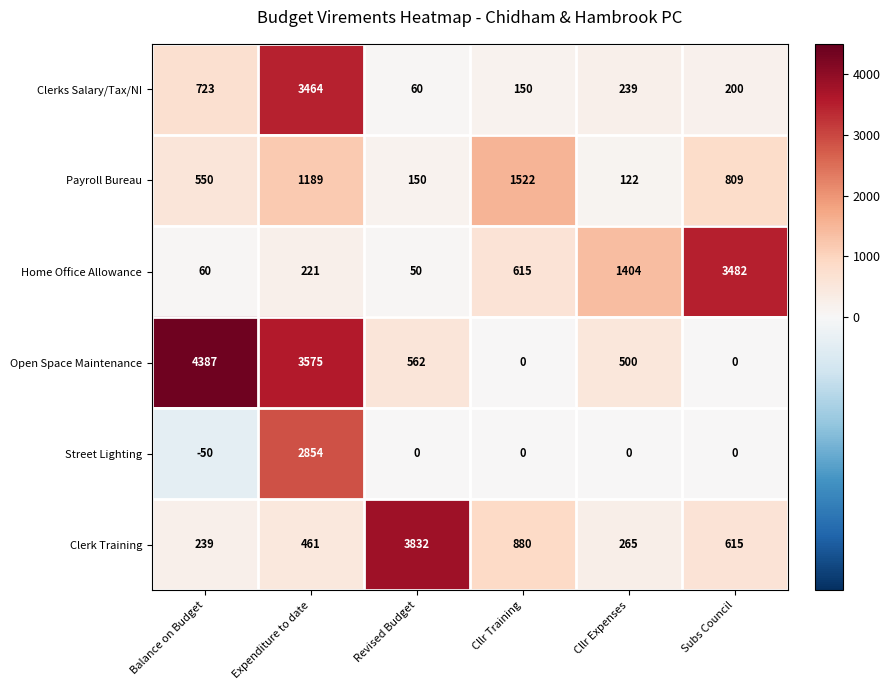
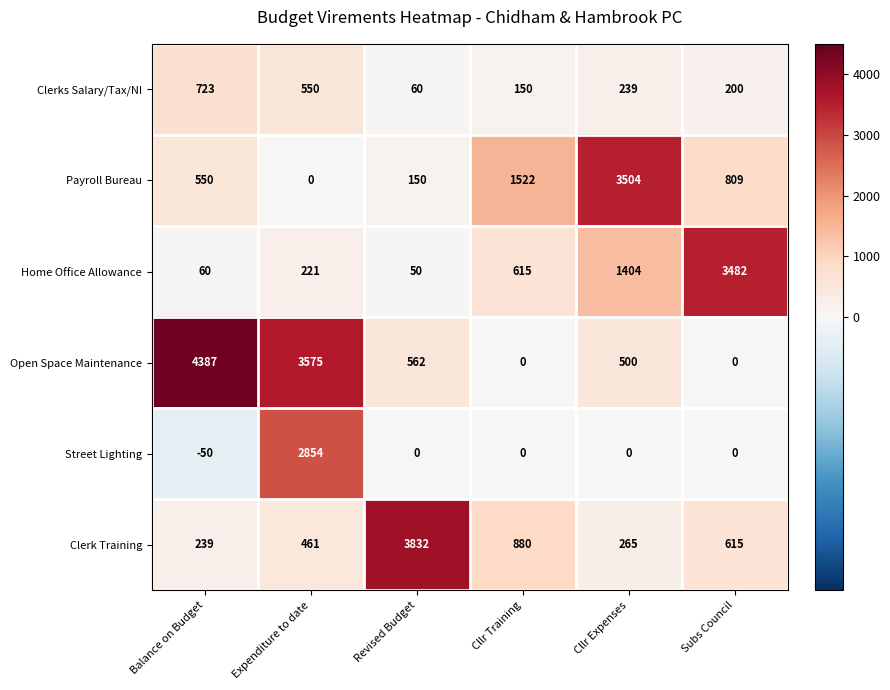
Clerks Salary/Tax/NI, Expenditure to date: 3464 -> 550
Payroll Bureau, Expenditure to date: 1189 -> 0
Payroll Bureau, Cllr Expenses: 122 -> 3504
